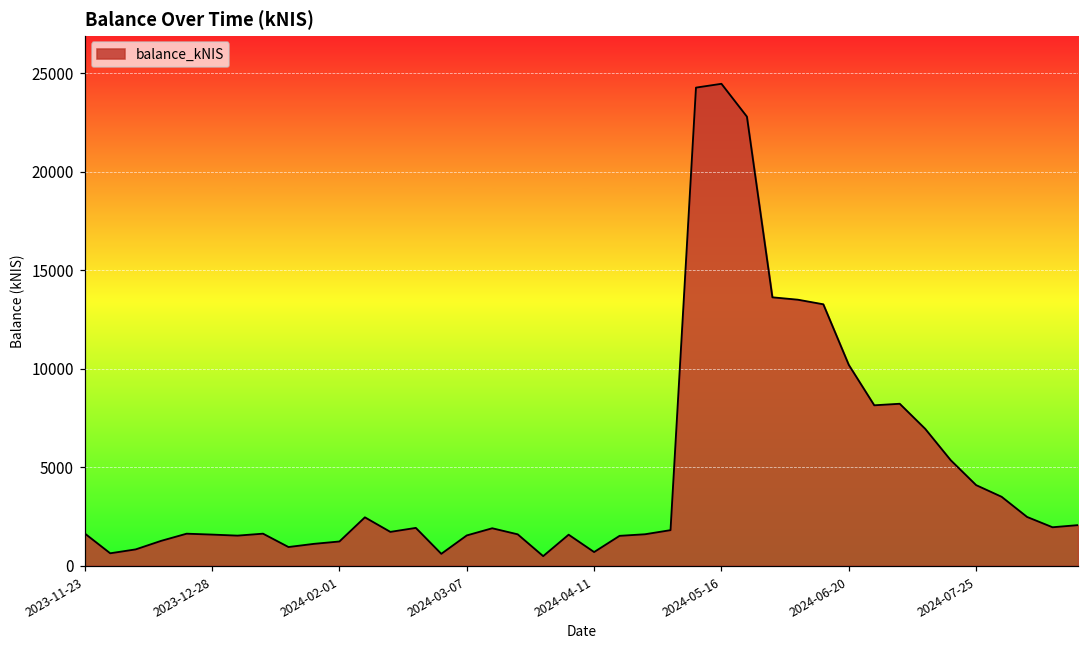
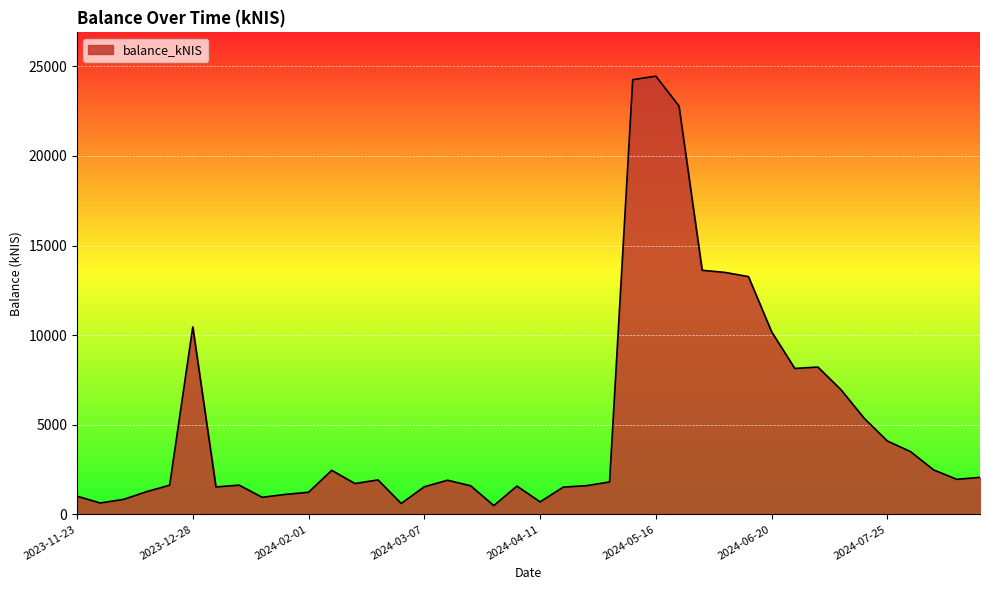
2023-11-23: 1600 -> 1000
2023-12-28: 1600 -> 10500
